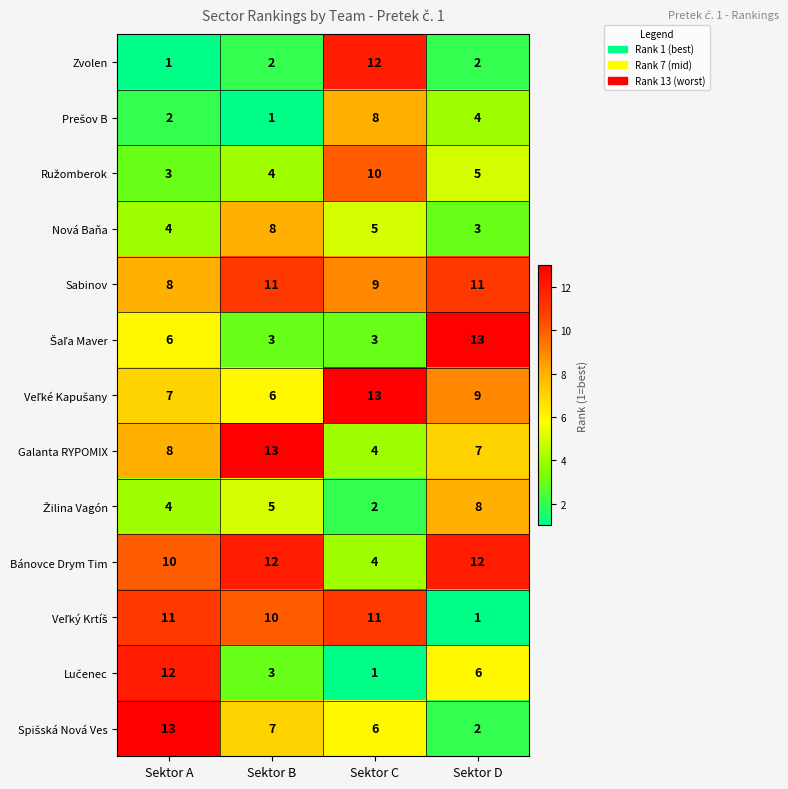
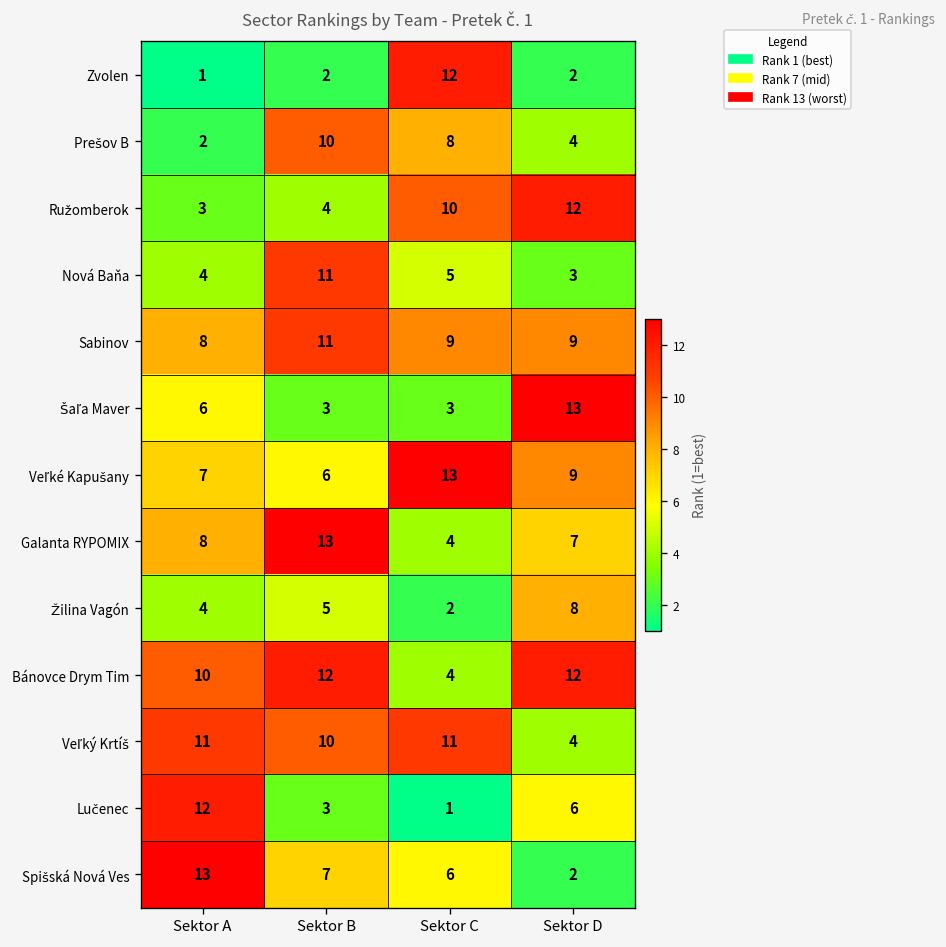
Prešov B, Sektor B: 1 -> 10
Ružomberok, Sektor D: 5 -> 12
Nová Baňa, Sektor B: 8 -> 11
Sabinov, Sektor D: 11 -> 9
Veľký Krtíš, Sektor D: 1 -> 4
